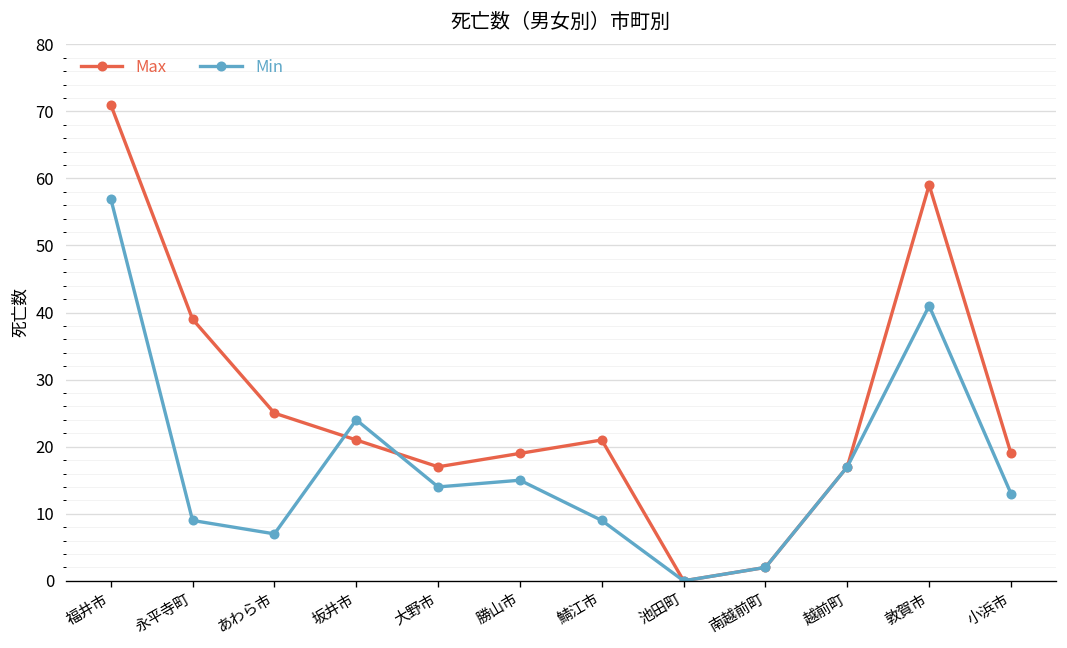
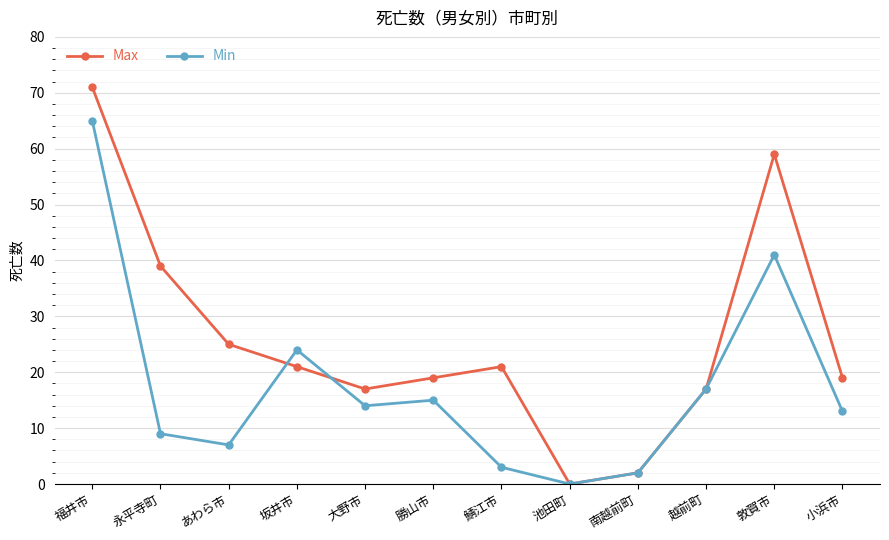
Min, 福井市: 57 -> 65
Min, 鯖江市: 9 -> 3
